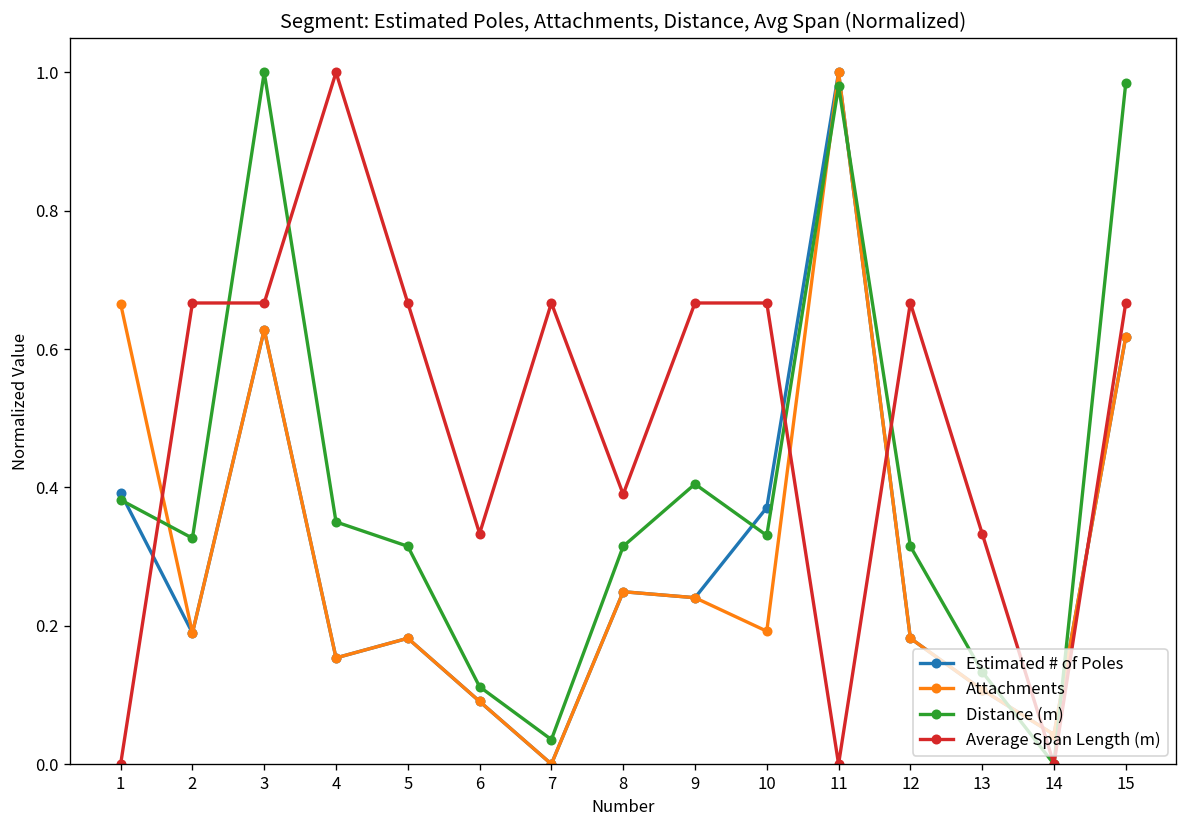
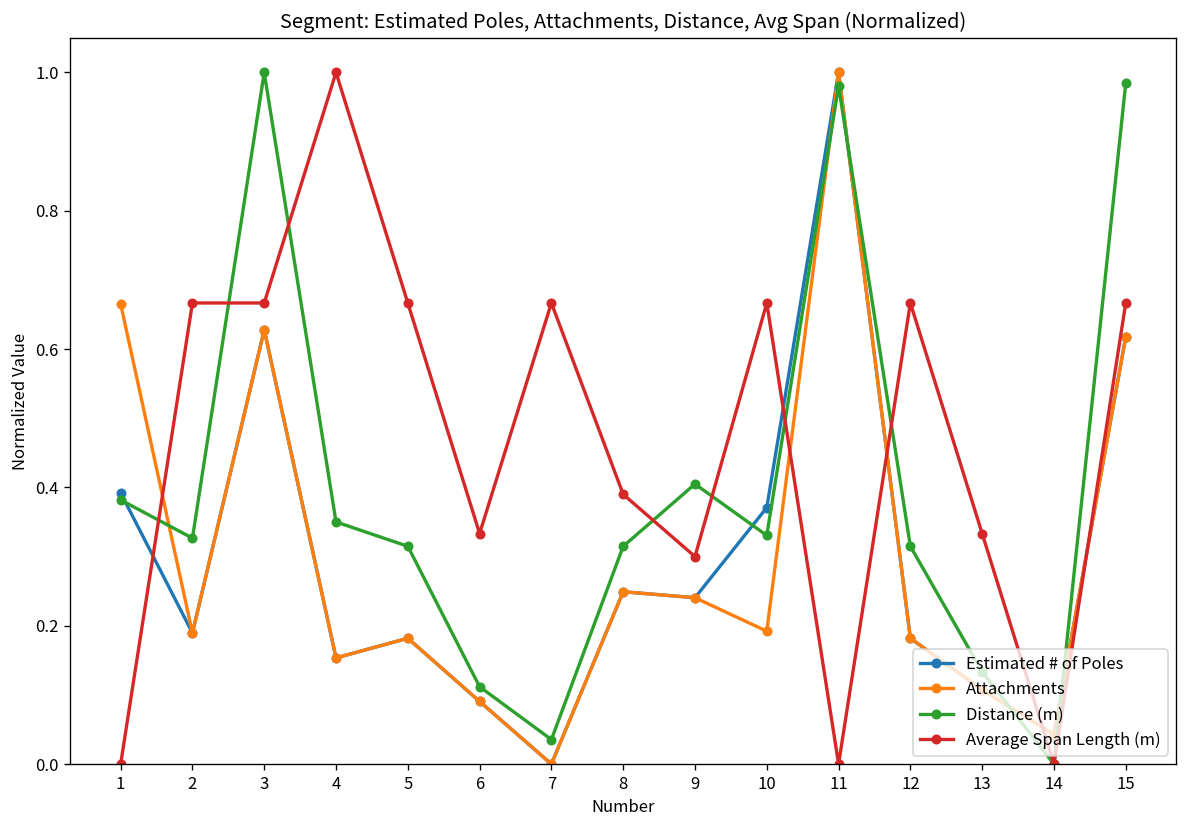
Average Span Length (m), 9: 0.67 -> 0.30
